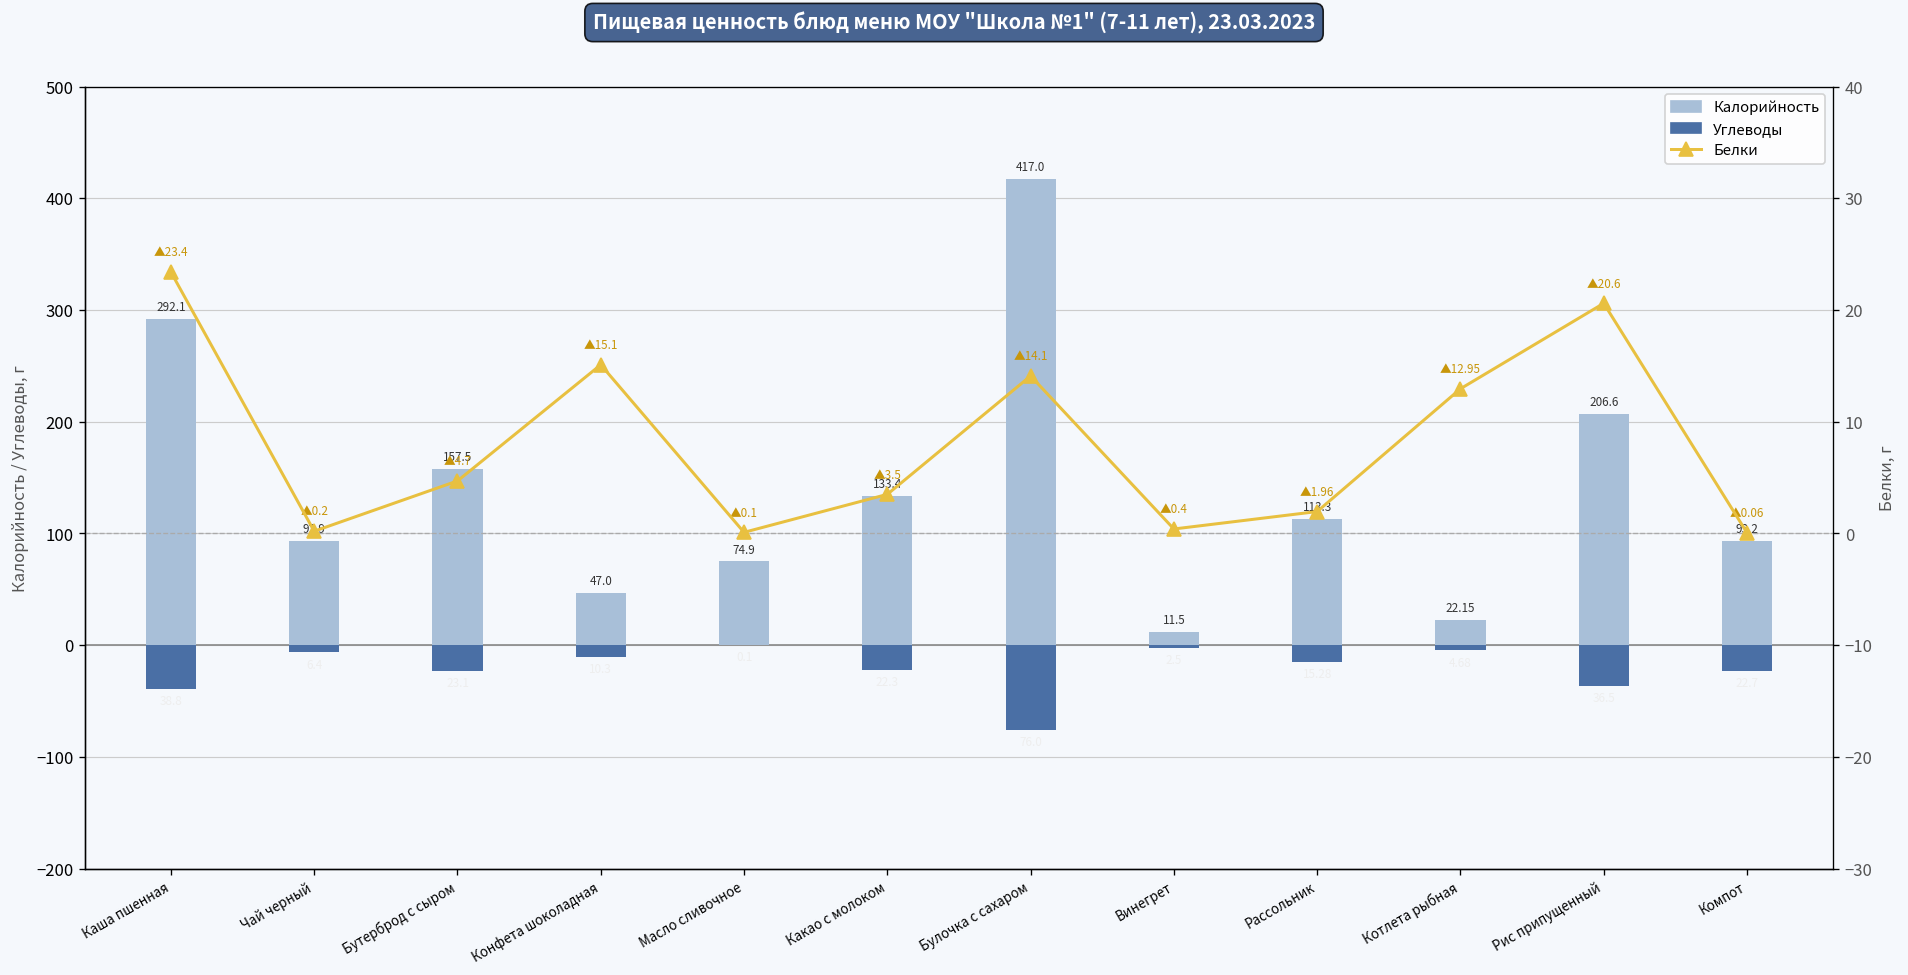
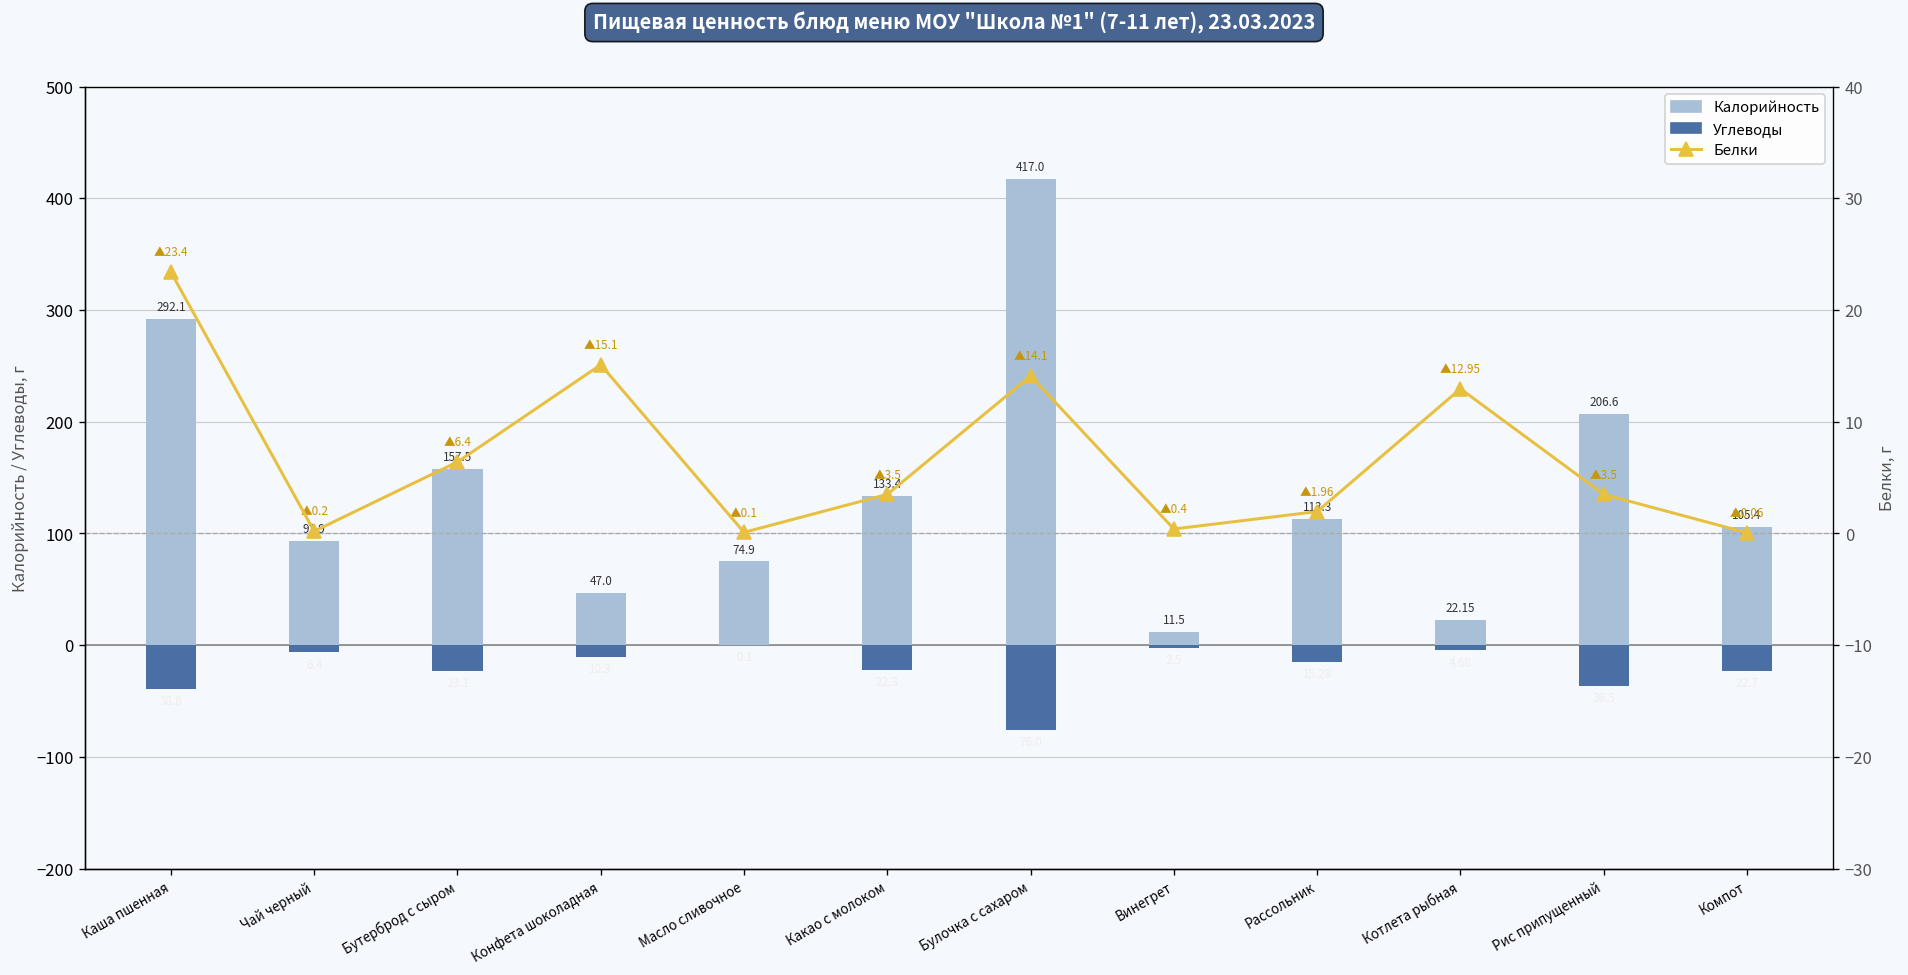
Калорийность, Компот: 93.2 -> 105.4
Белки, Бутерброд с сыром: 4.7 -> 6.4
Белки, Рис припущенный: 20.6 -> 3.5
